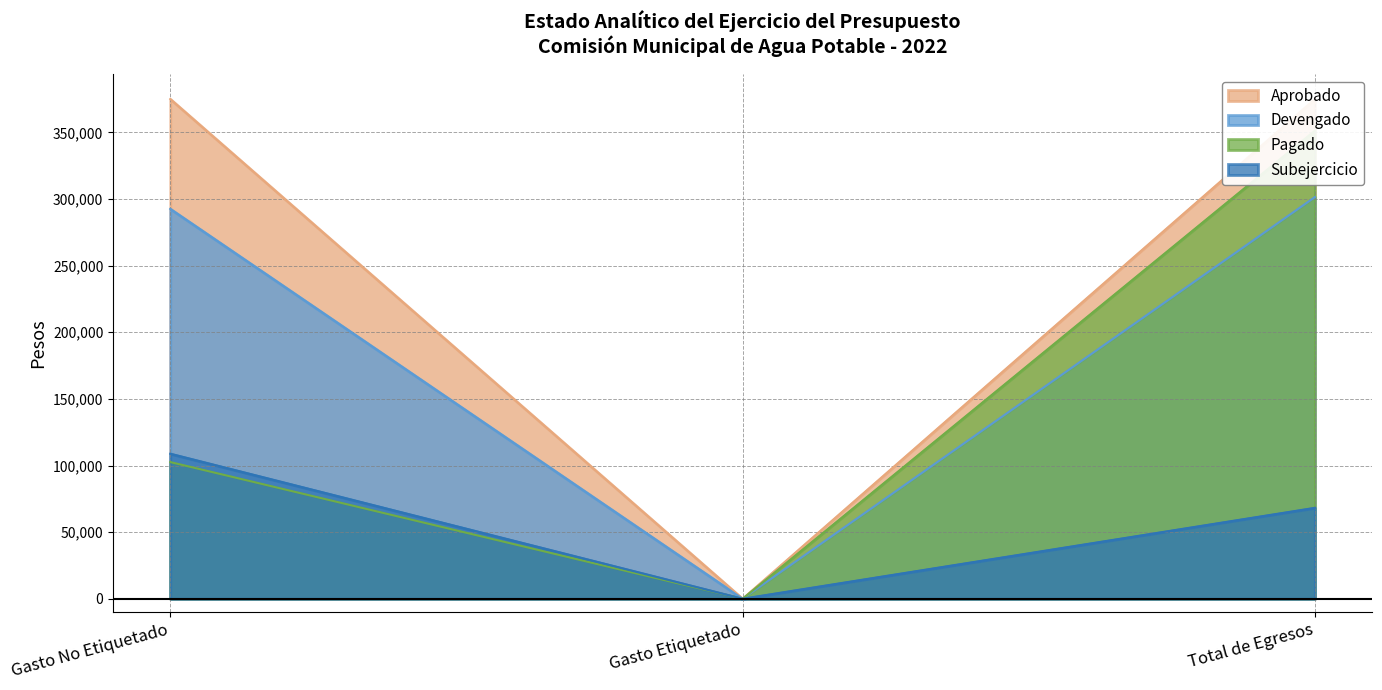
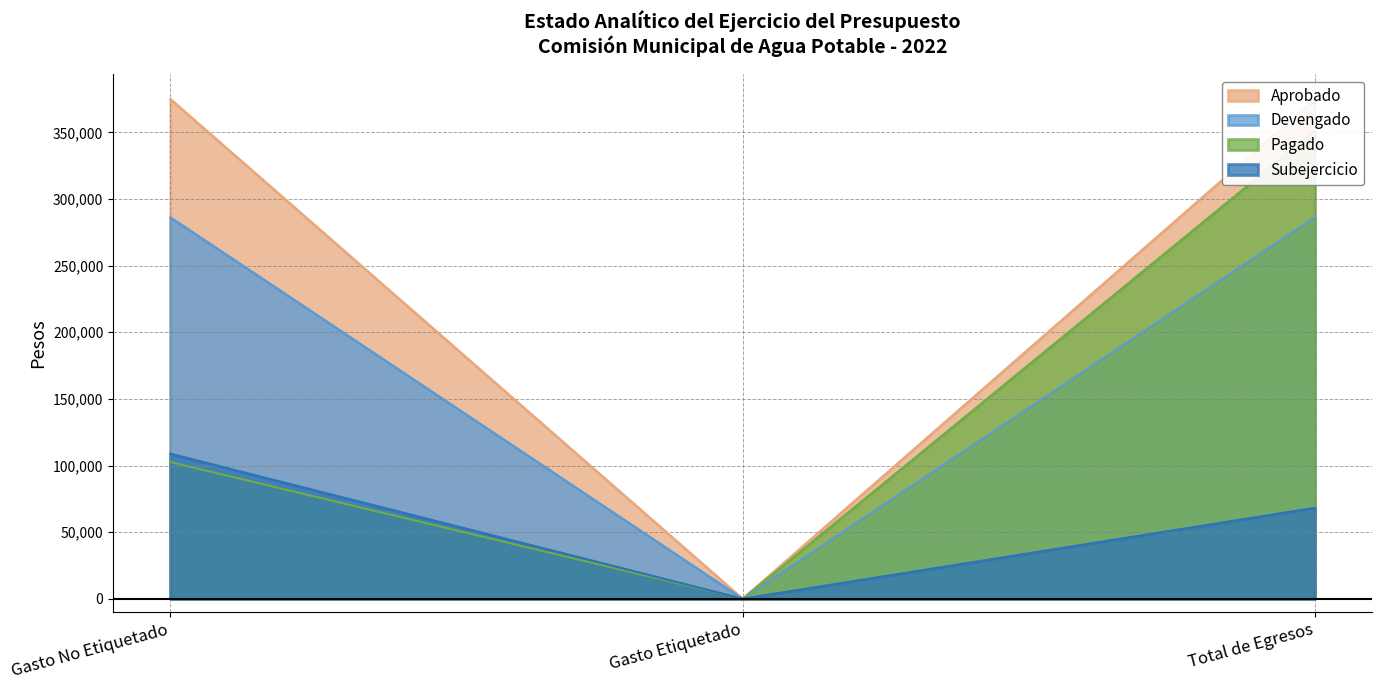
Devengado, Gasto No Etiquetado: 293,000 -> 286,000
Devengado, Total de Egresos: 301,000 -> 286,000
